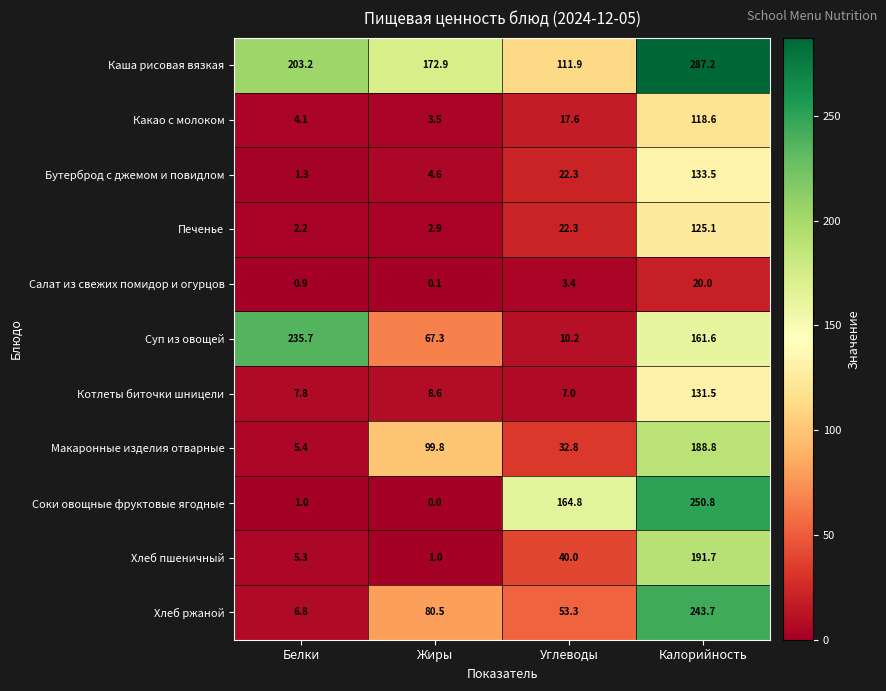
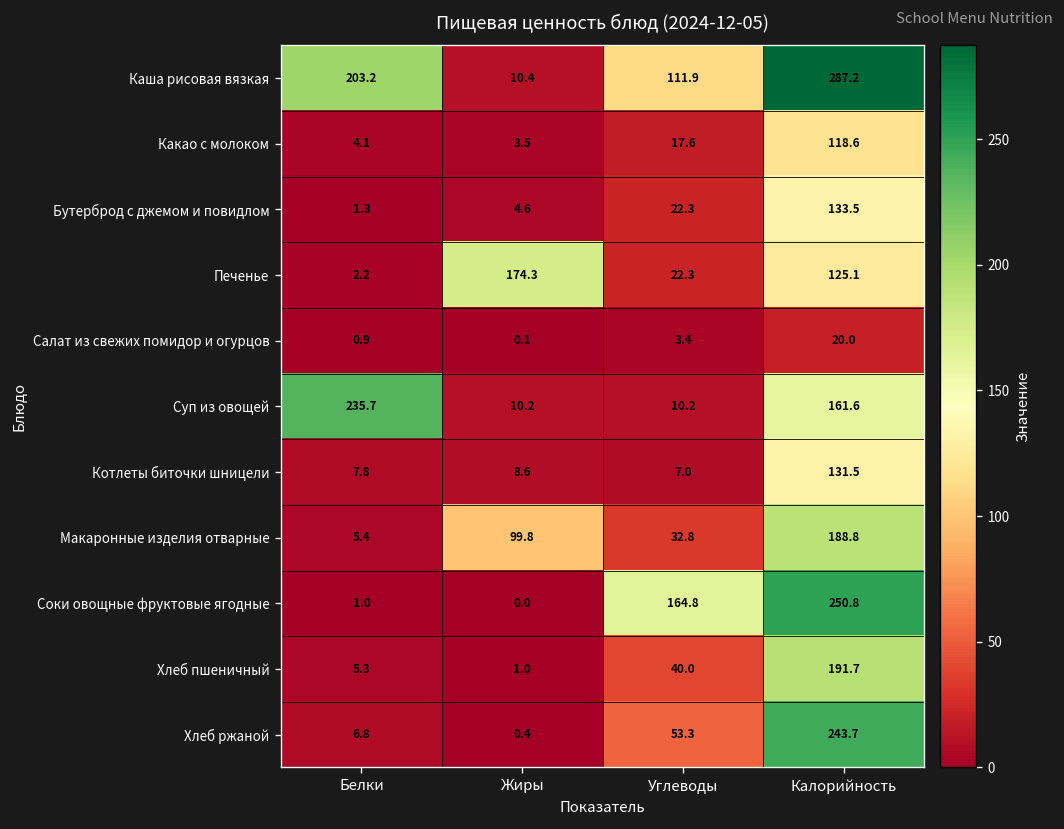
Каша рисовая вязкая, Жиры: 172.9 -> 10.4
Печенье, Жиры: 2.9 -> 174.3
Суп из овощей, Жиры: 67.3 -> 10.2
Хлеб ржаной, Жиры: 80.5 -> 0.4
